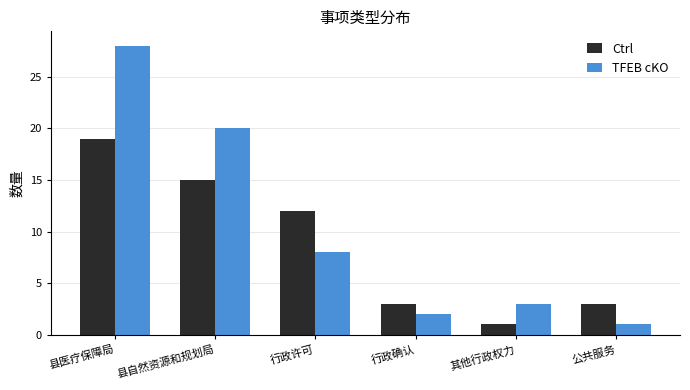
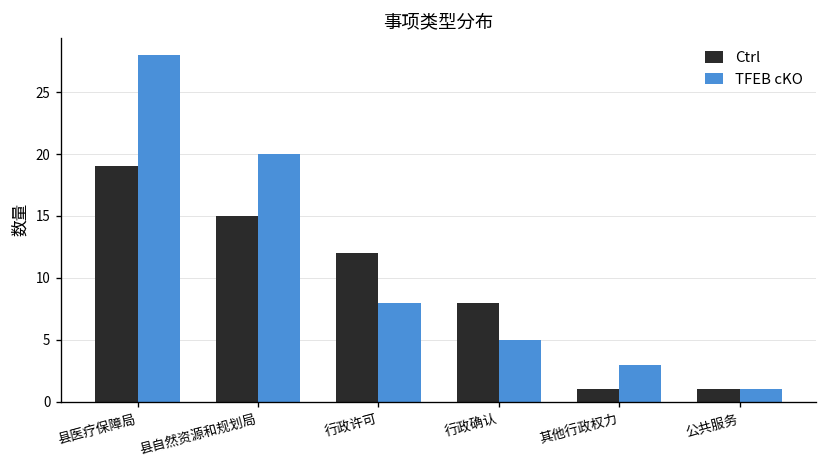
Ctrl, 行政确认: 3 -> 8
TFEB cKO, 行政确认: 2 -> 5
Ctrl, 公共服务: 3 -> 1
